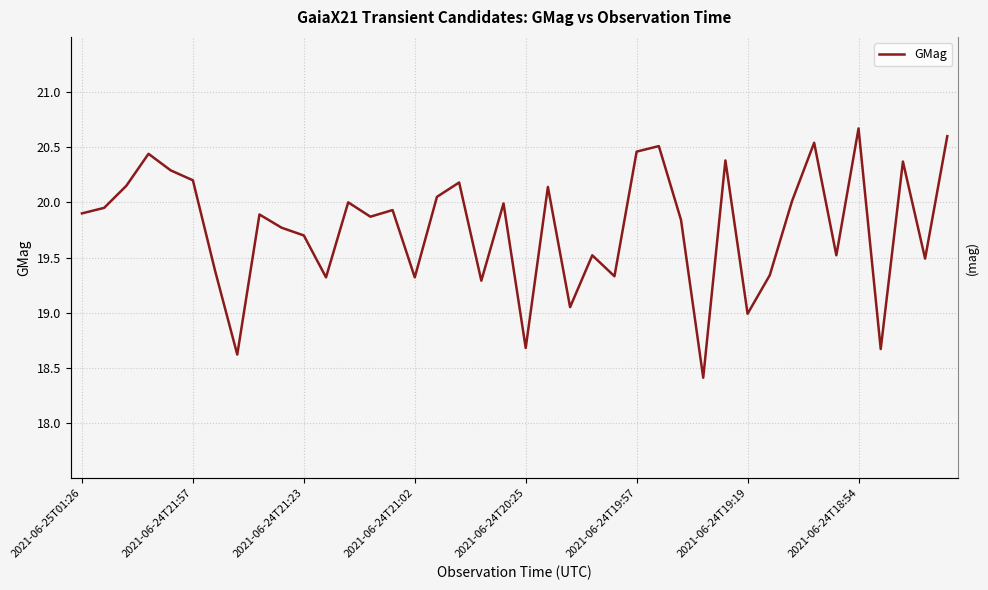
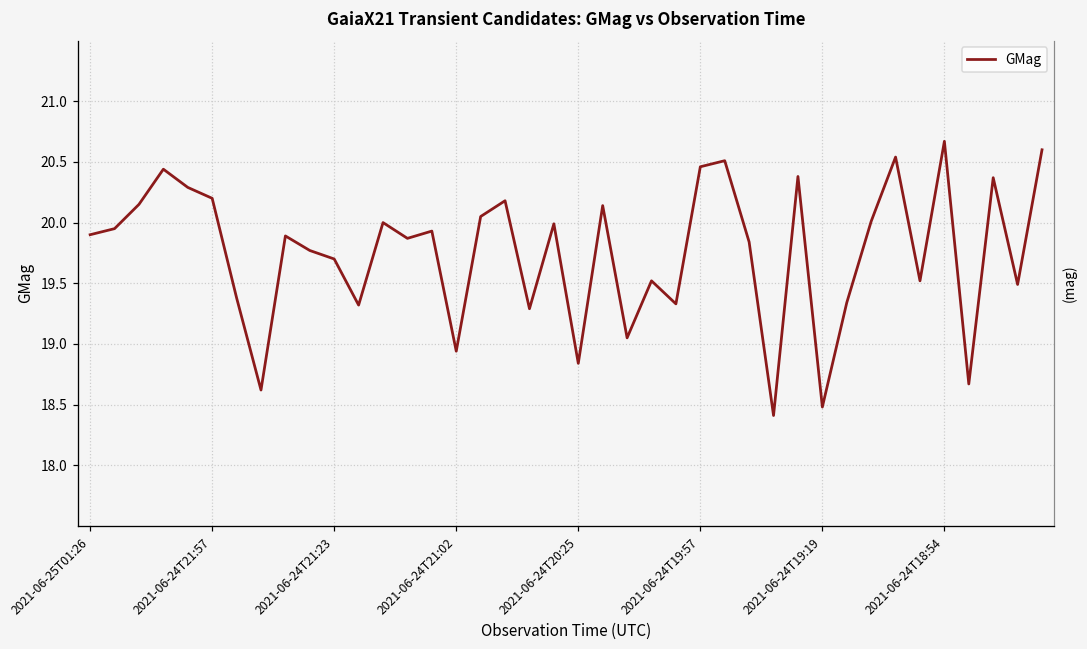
2021-06-24T21:02: 19.32 -> 18.94
2021-06-24T20:25: 18.68 -> 18.84
2021-06-24T19:19: 18.99 -> 18.48
